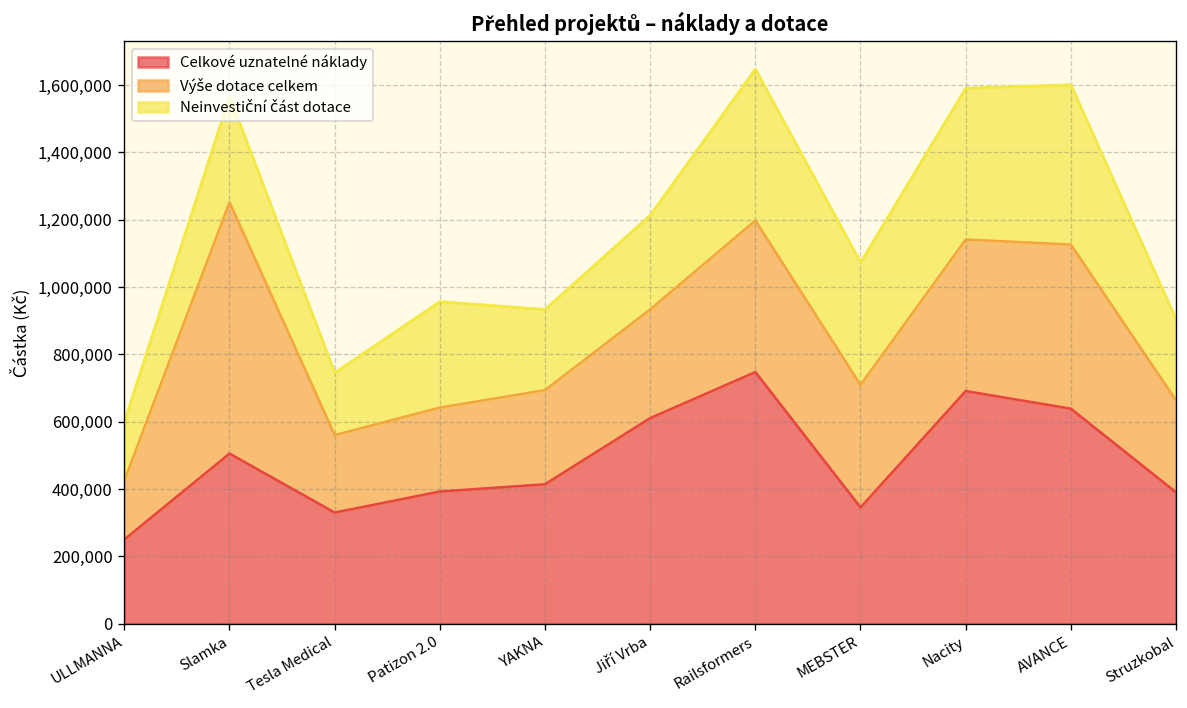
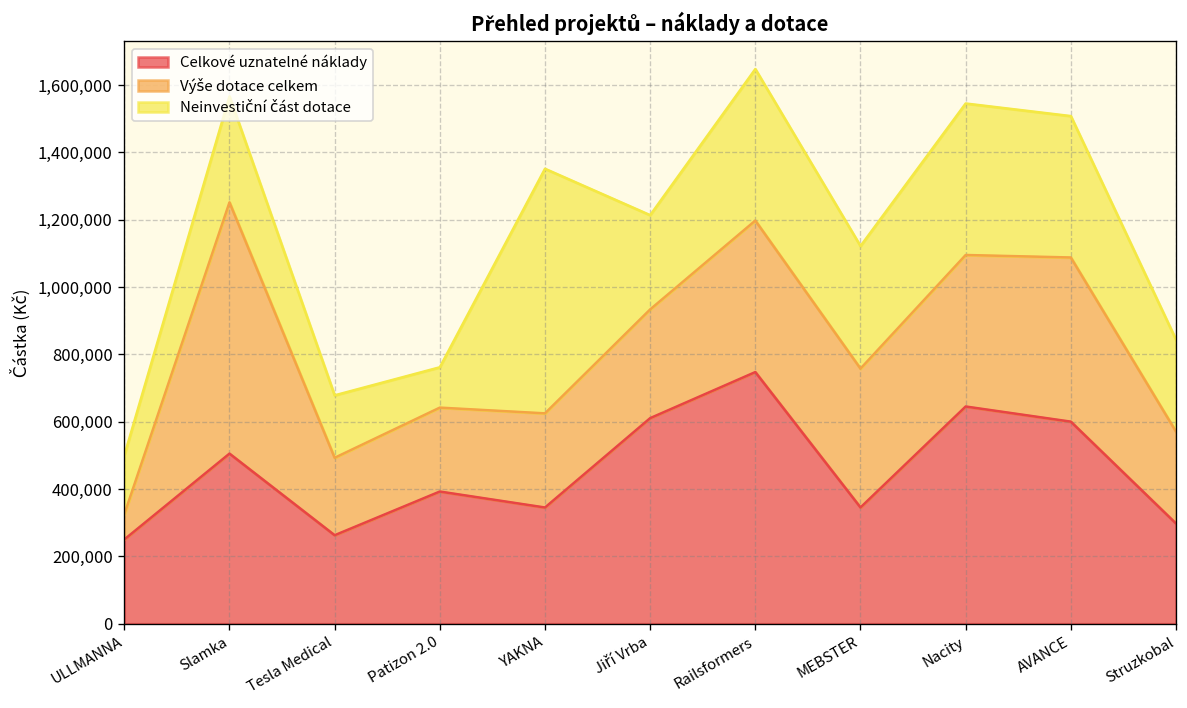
Výše dotace celkem, ULLMANNA: 180,000 -> 70,000
Celkové uznatelné náklady, Tesla Medical: 330,000 -> 260,000
Neinvestiční část dotace, Patizon 2.0: 320,000 -> 120,000
Celkové uznatelné náklady, YAKNA: 410,000 -> 350,000
Neinvestiční část dotace, YAKNA: 240,000 -> 730,000
Výše dotace celkem, MEBSTER: 360,000 -> 410,000
Celkové uznatelné náklady, Nacity: 690,000 -> 650,000
Celkové uznatelné náklady, AVANCE: 640,000 -> 600,000
Neinvestiční část dotace, AVANCE: 470,000 -> 420,000
Celkové uznatelné náklady, Struzkobal: 390,000 -> 300,000
Neinvestiční část dotace, Struzkobal: 240,000 -> 270,000
